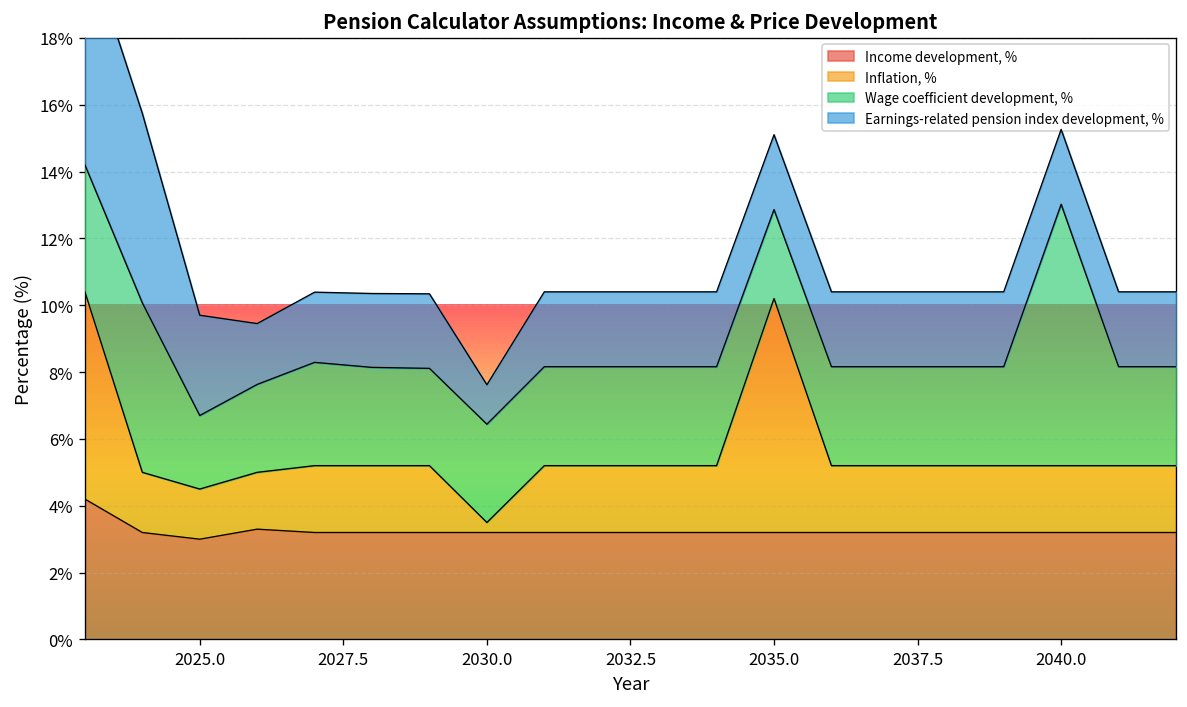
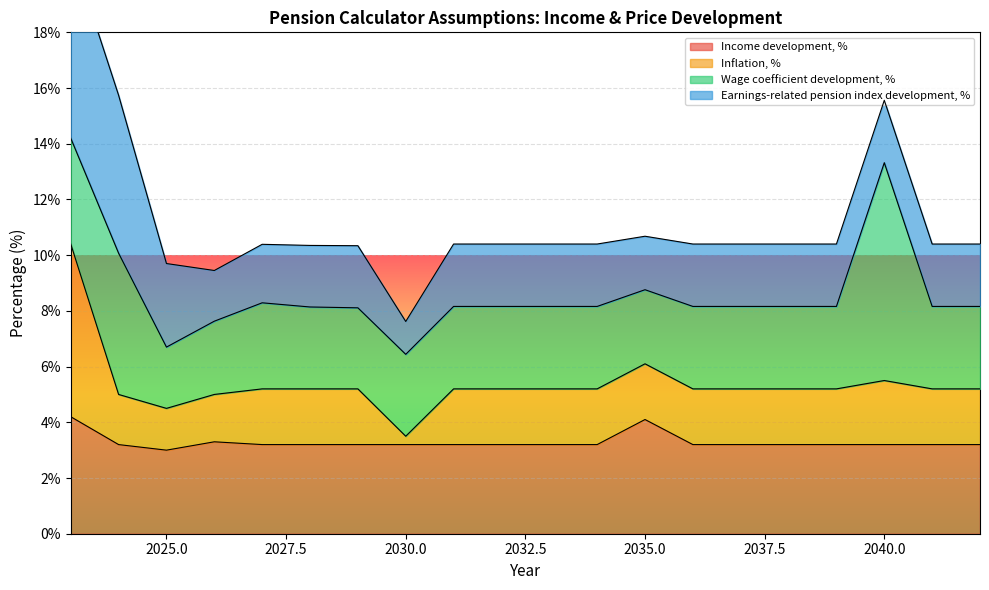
Income development, %, 2035.0: 3.2% -> 4.1%
Inflation, %, 2035.0: 7% -> 2%
Earnings-related pension index development, %, 2035.0: 2.2% -> 1.9%
Inflation, %, 2040.0: 2.0% -> 2.3%
